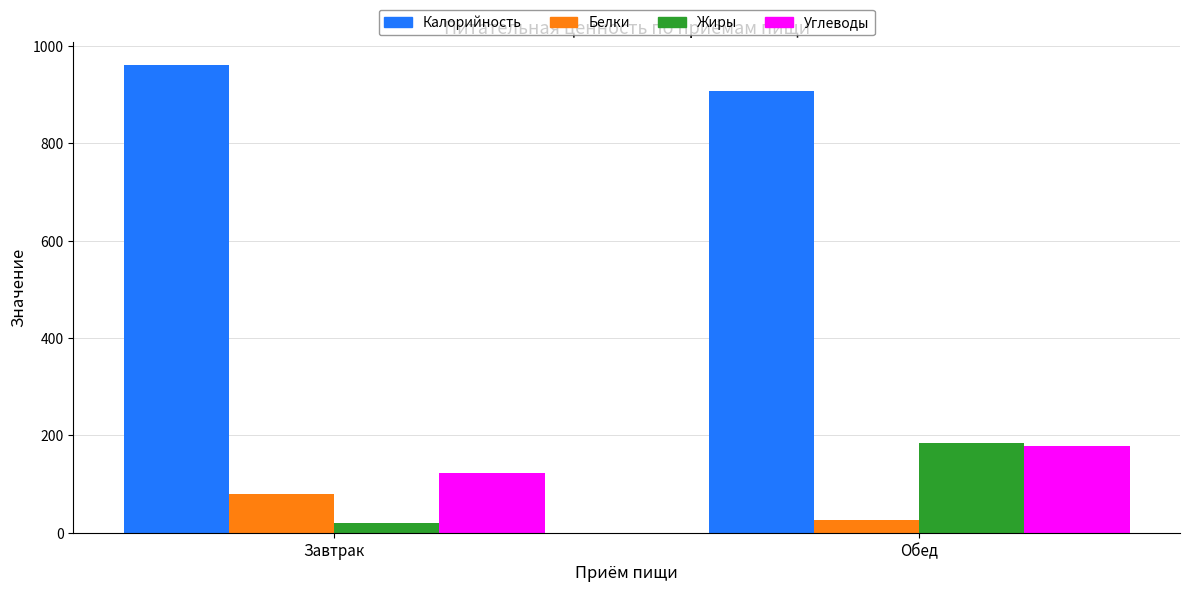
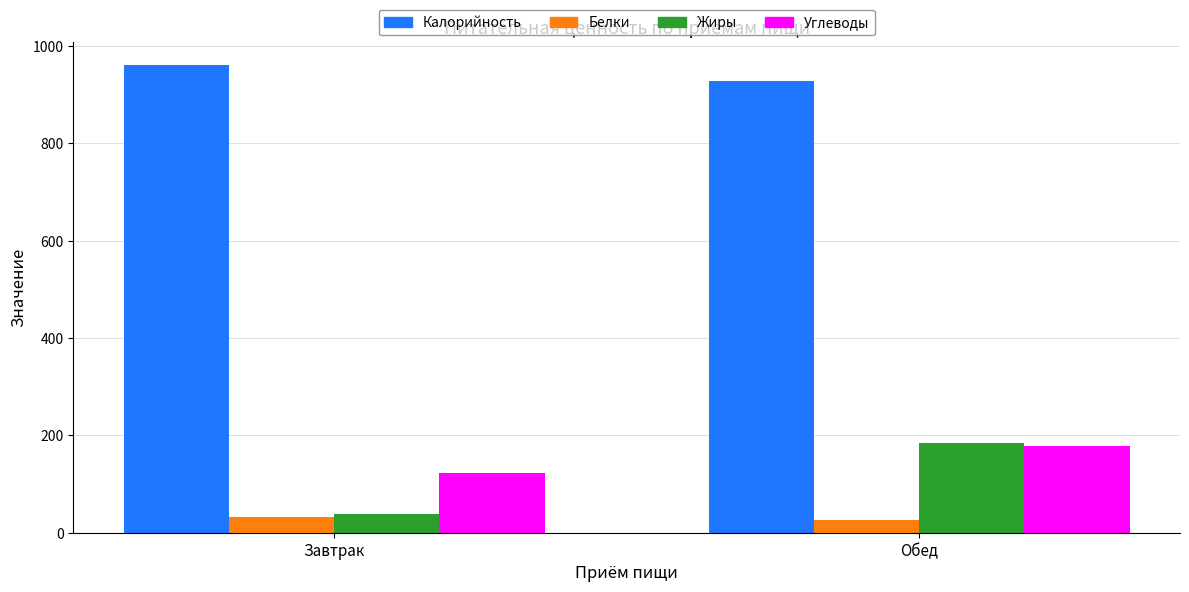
Белки, Завтрак: 80 -> 30
Жиры, Завтрак: 20 -> 40
Калорийность, Обед: 910 -> 930
